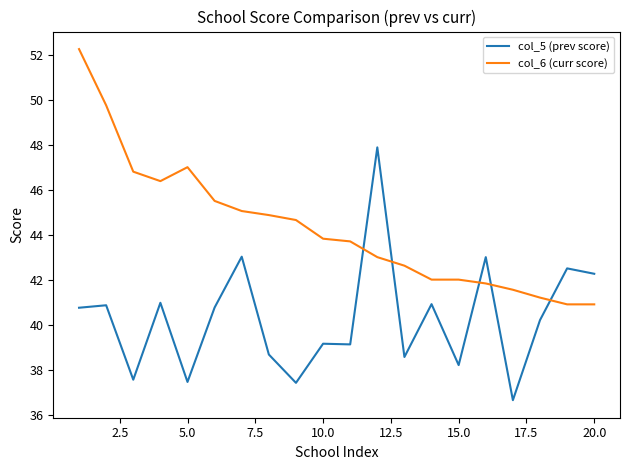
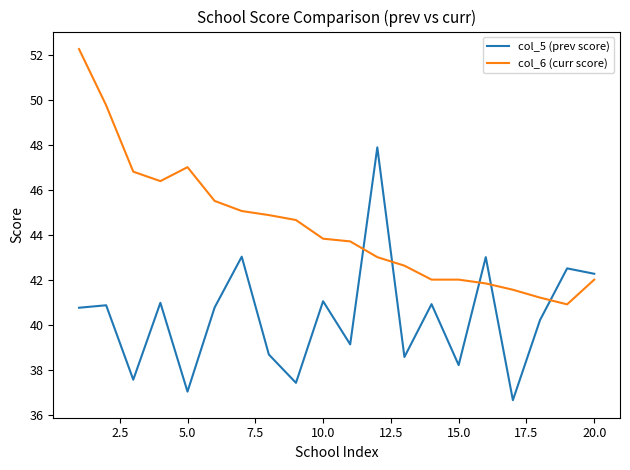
col_5 (prev score), 5.0: 37.5 -> 37.0
col_5 (prev score), 10.0: 39.2 -> 41.0
col_6 (curr score), 20.0: 40.9 -> 42.0
